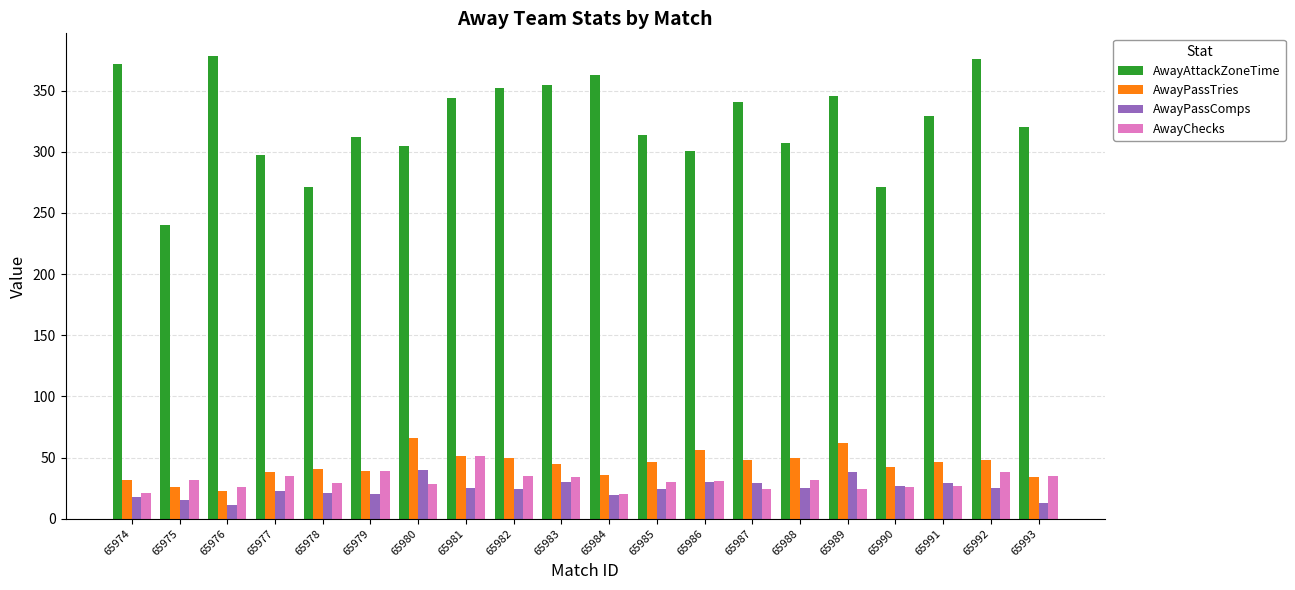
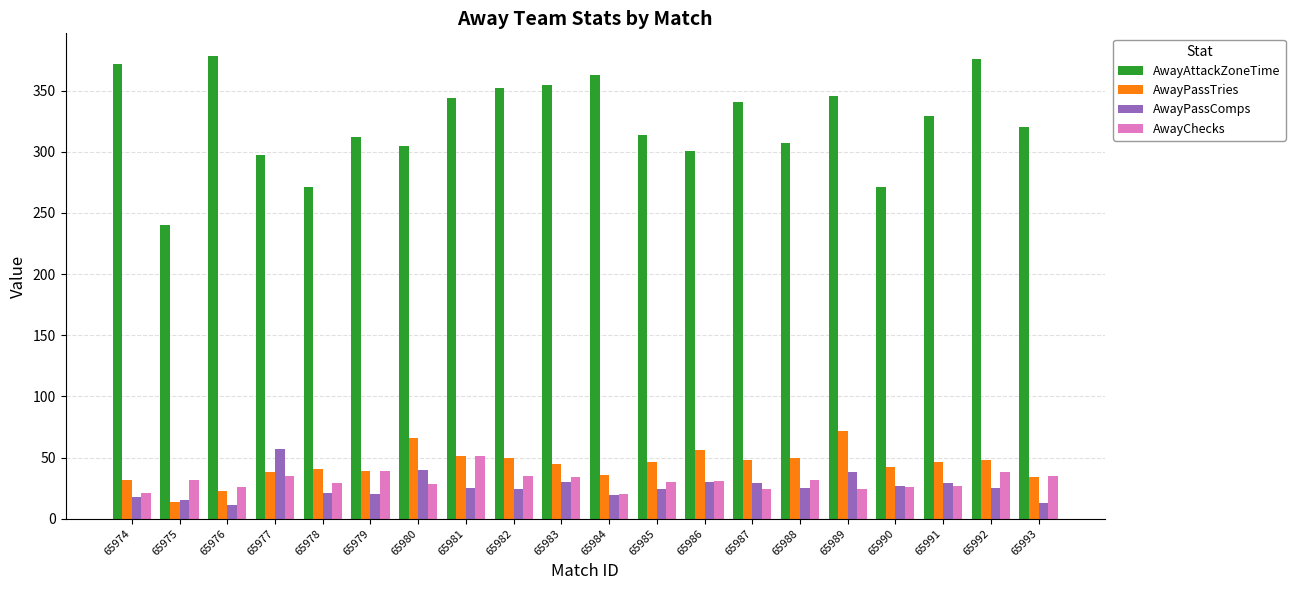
AwayPassTries, 65975: 26 -> 14
AwayPassComps, 65977: 23 -> 57
AwayPassTries, 65989: 62 -> 72
